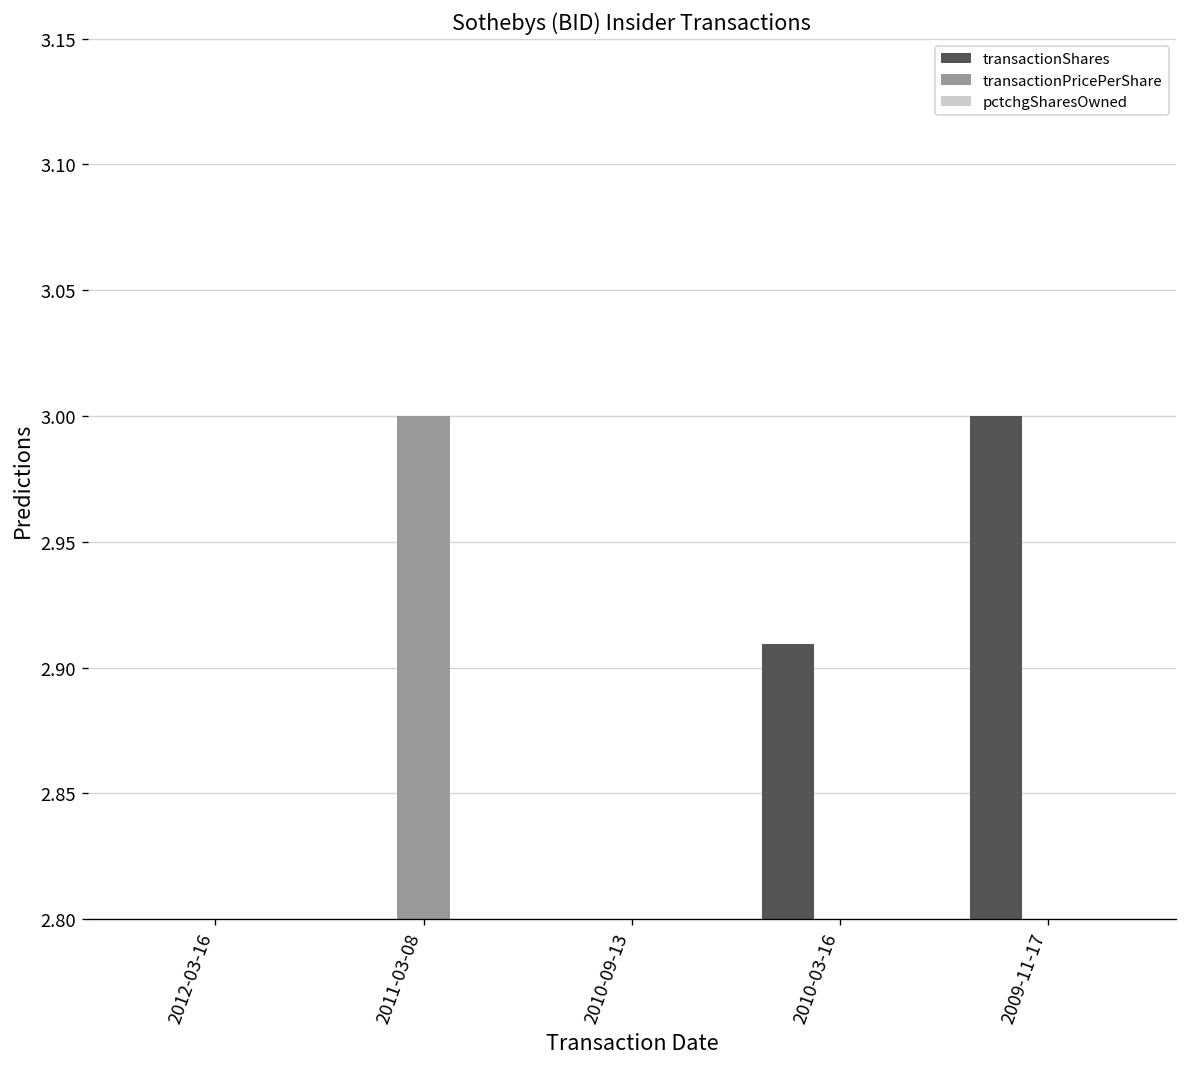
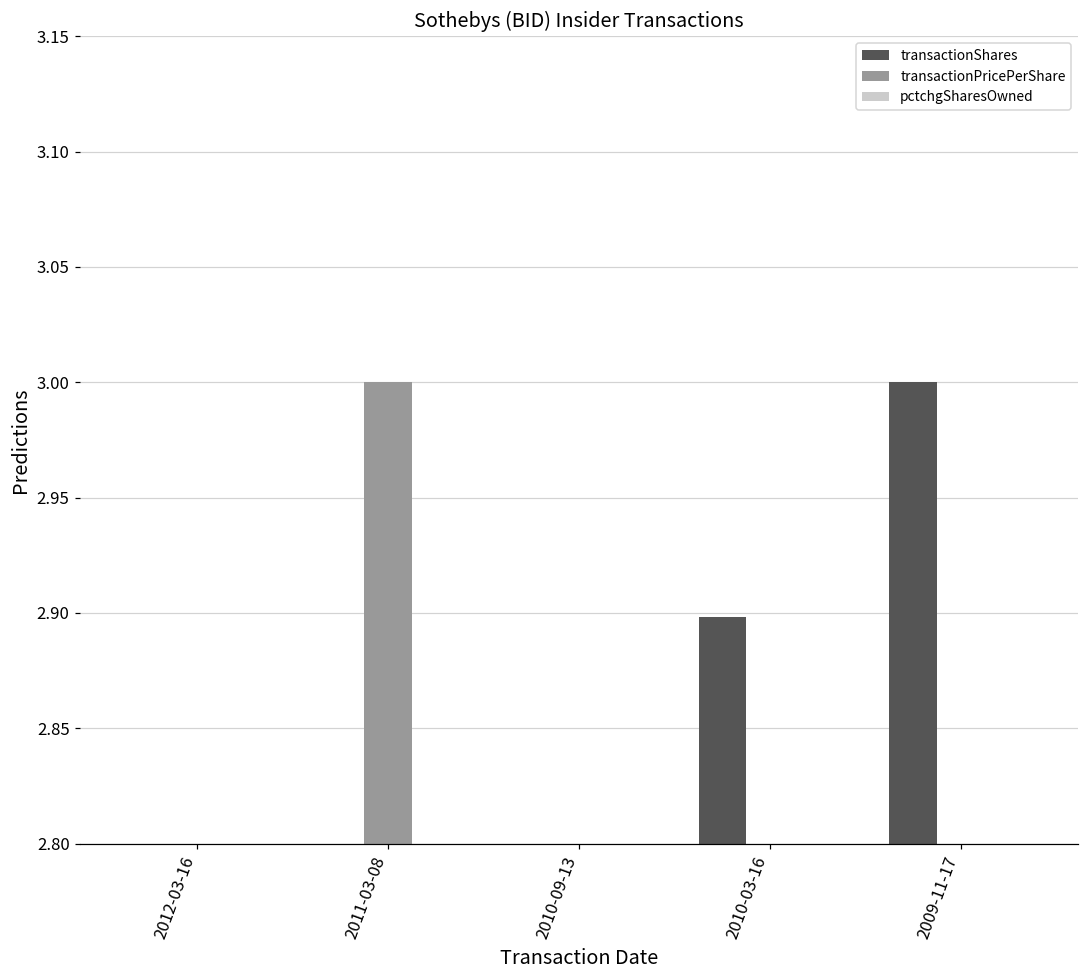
transactionShares, 2010-03-16: 2.909 -> 2.898
